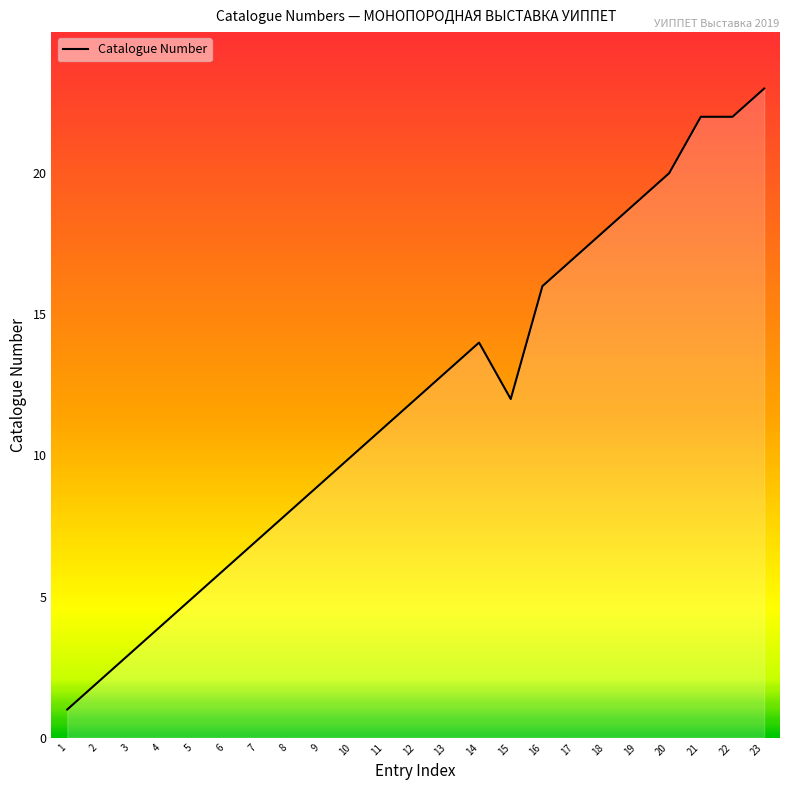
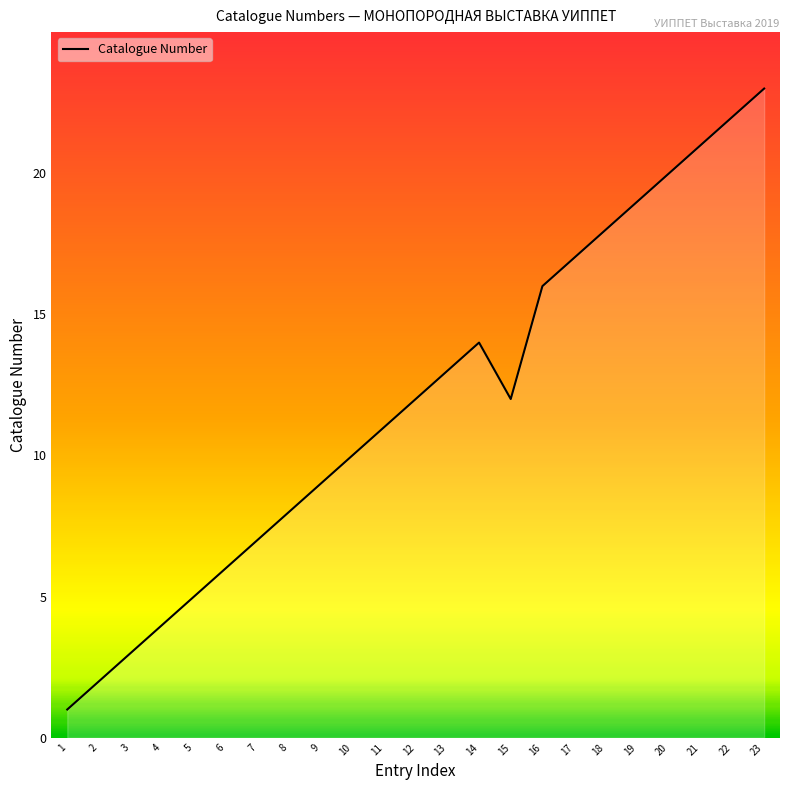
21: 22 -> 21
